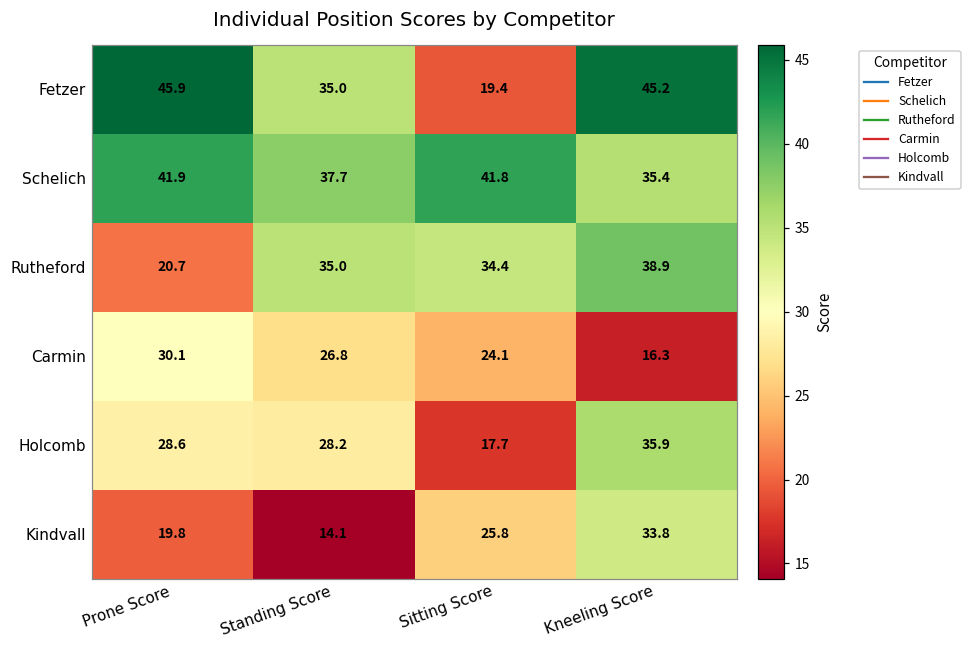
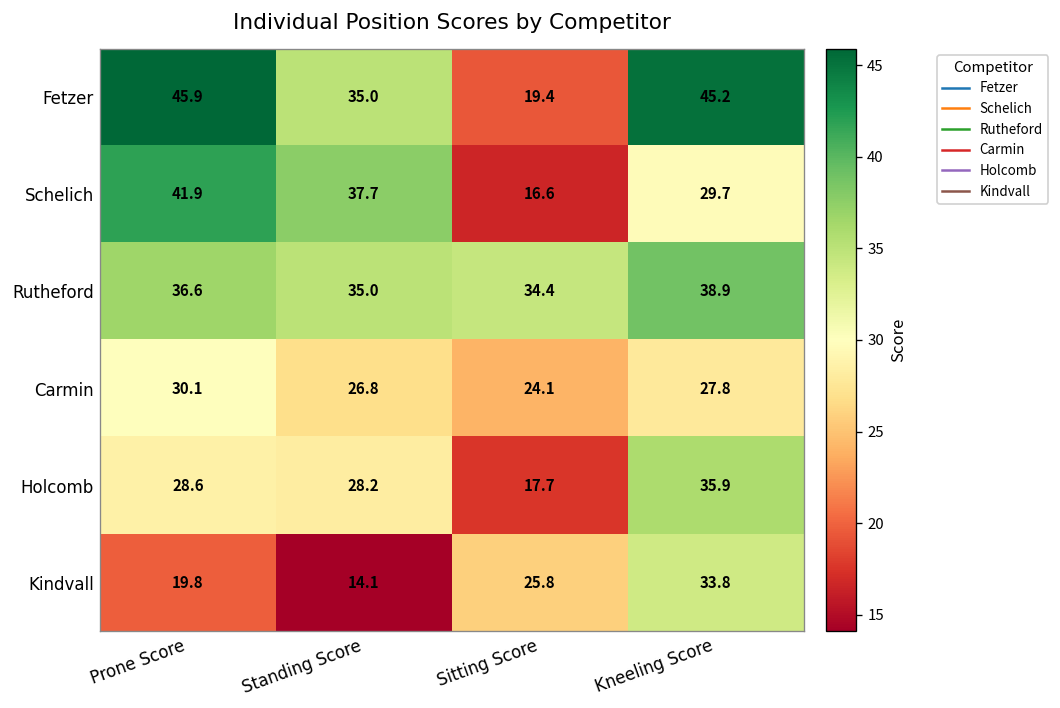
Schelich, Sitting Score: 41.8 -> 16.6
Schelich, Kneeling Score: 35.4 -> 29.7
Rutheford, Prone Score: 20.7 -> 36.6
Carmin, Kneeling Score: 16.3 -> 27.8
